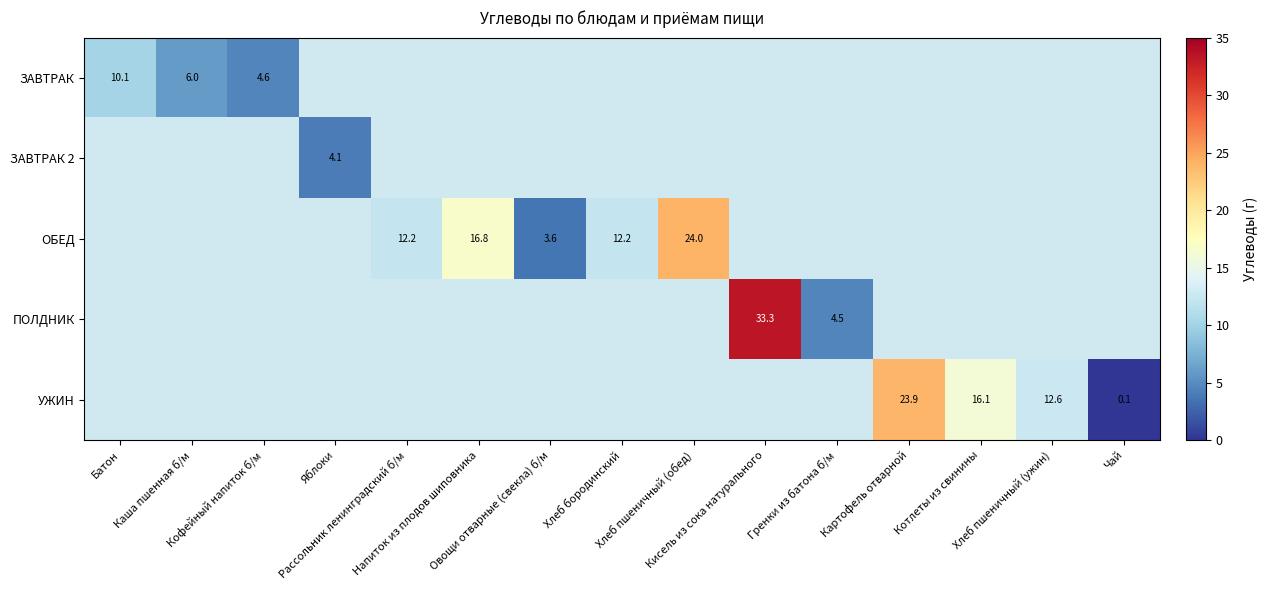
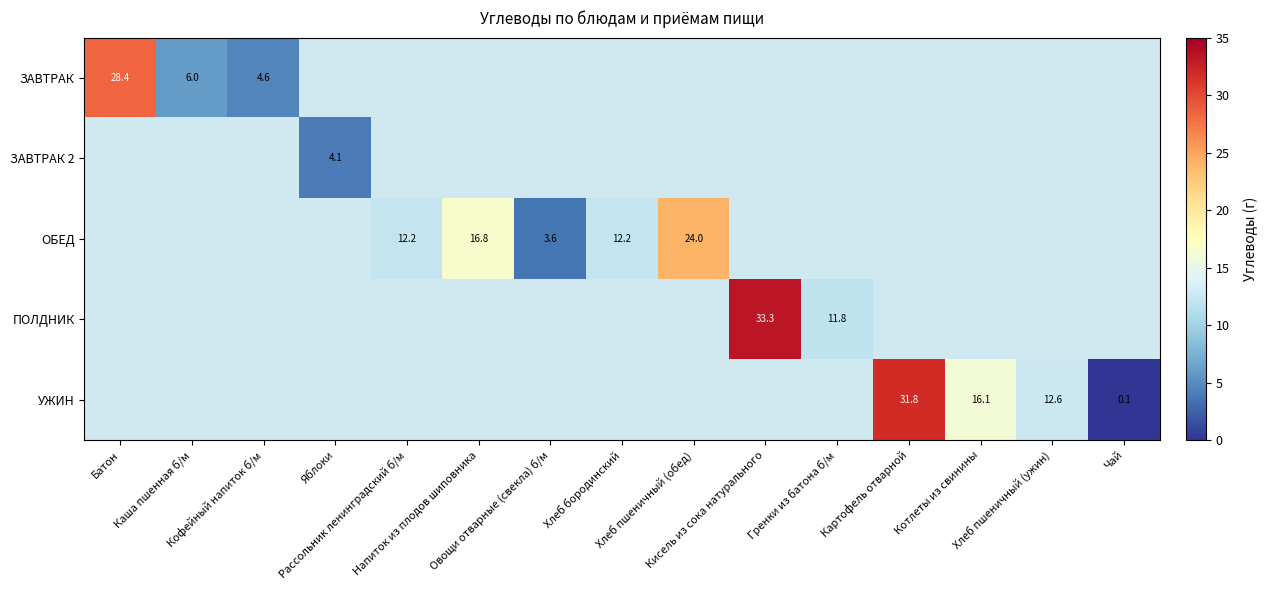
ЗАВТРАК, Батон: 10.1 -> 28.4
ПОЛДНИК, Гренки из батона б/м: 4.5 -> 11.8
УЖИН, Картофель отварной: 23.9 -> 31.8
